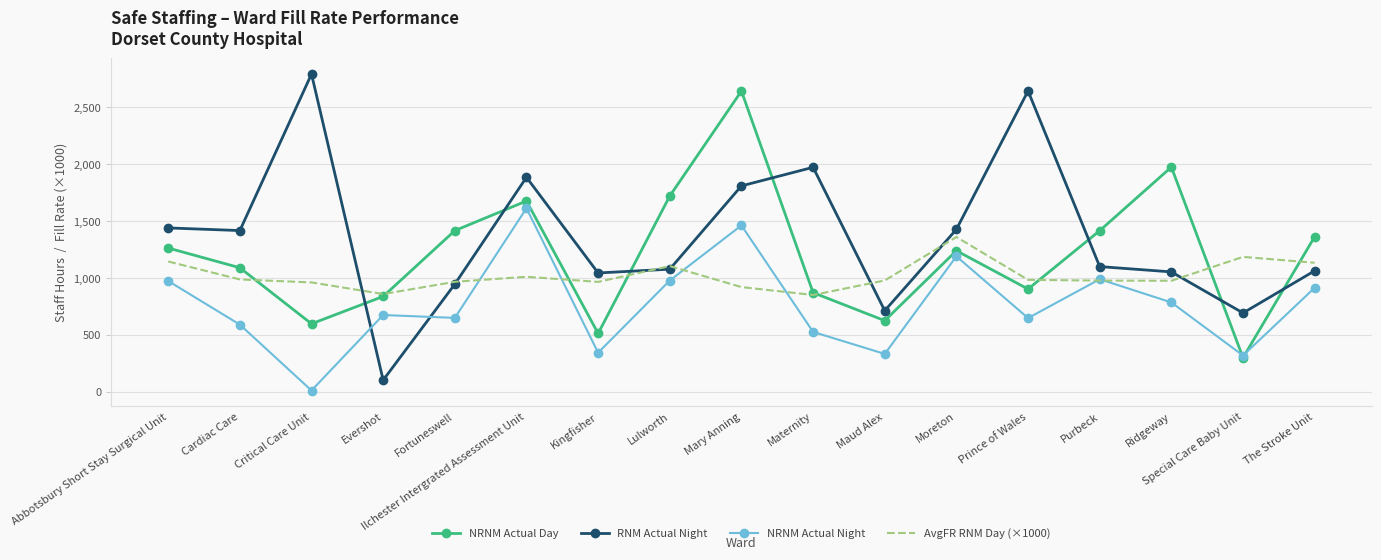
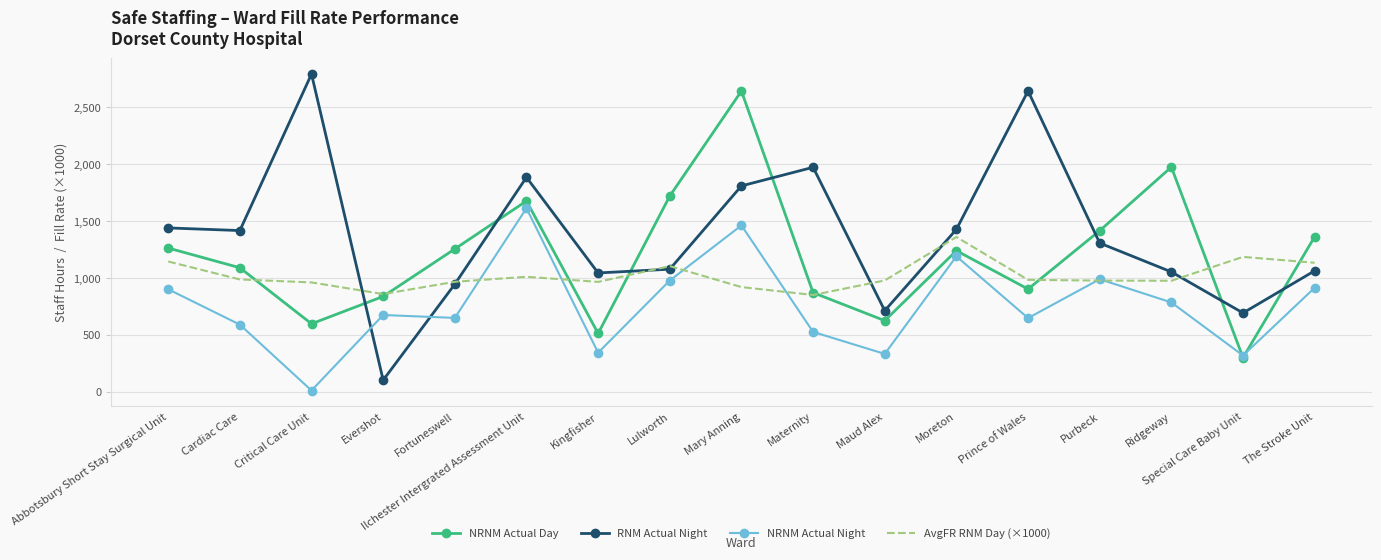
NRNM Actual Night, Abbotsbury Short Stay Surgical Unit: 970 -> 900
NRNM Actual Day, Fortuneswell: 1,420 -> 1,260
RNM Actual Night, Purbeck: 1,100 -> 1,310
